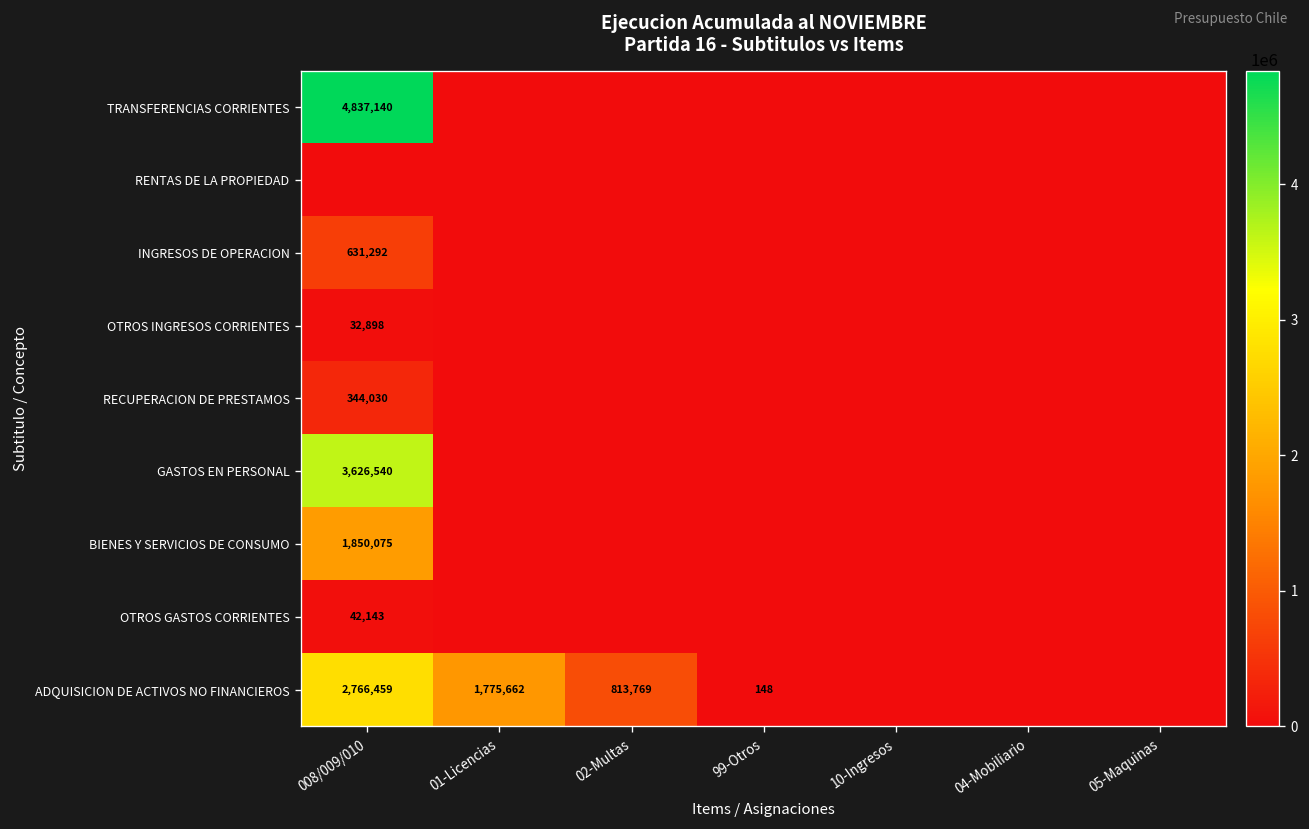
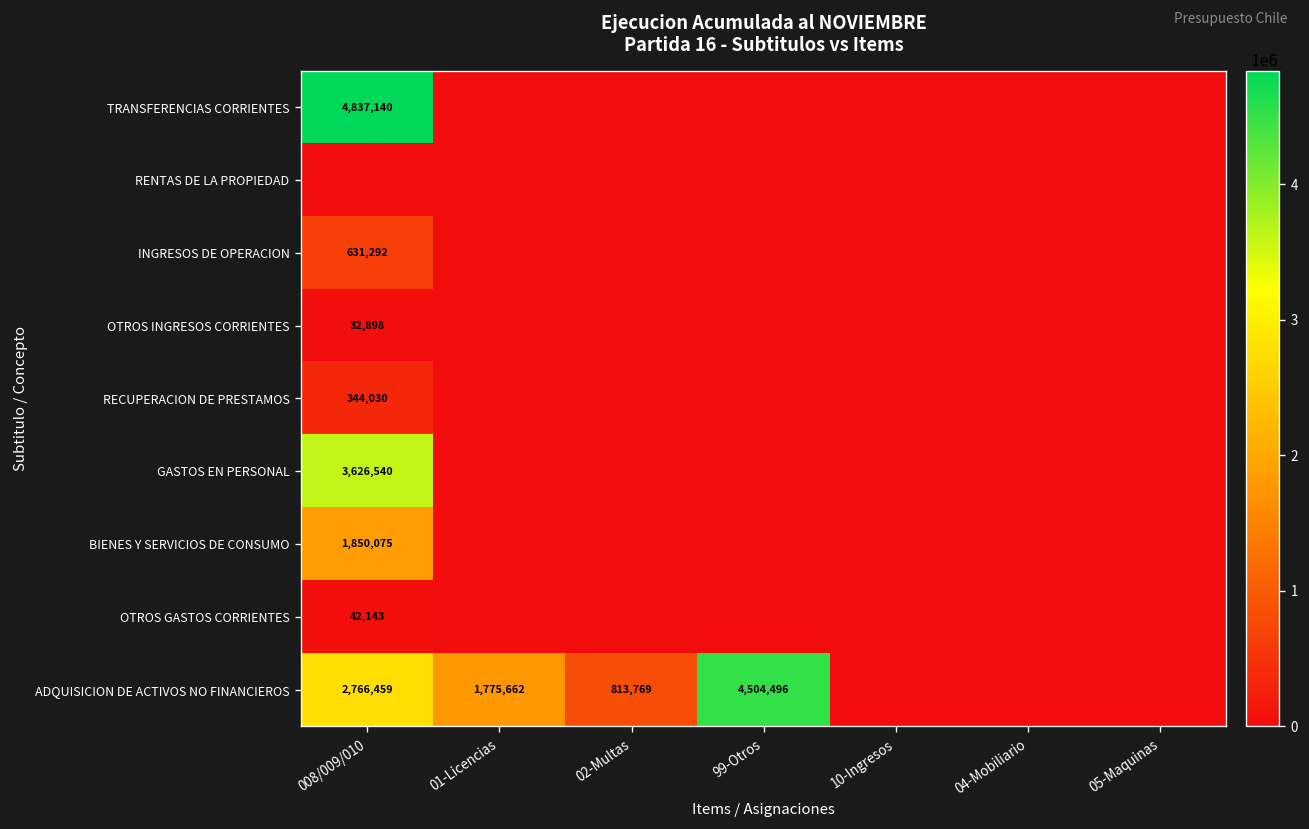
ADQUISICION DE ACTIVOS NO FINANCIEROS, 99-Otros: 148 -> 4,504,496
